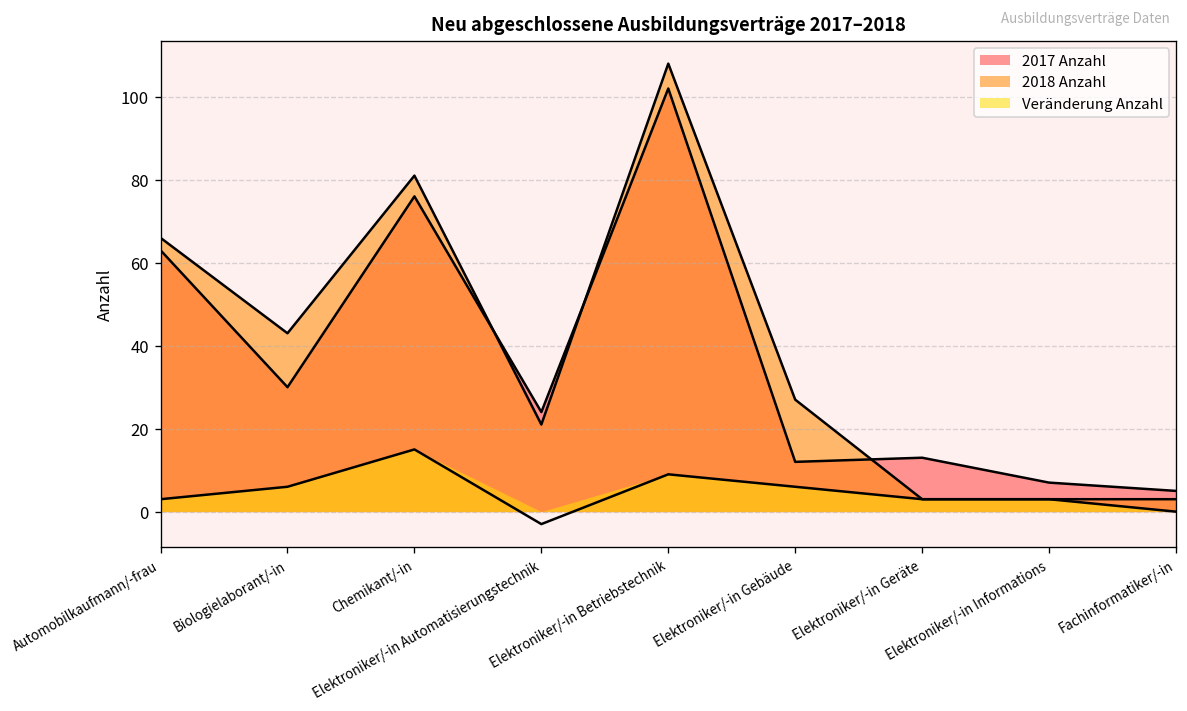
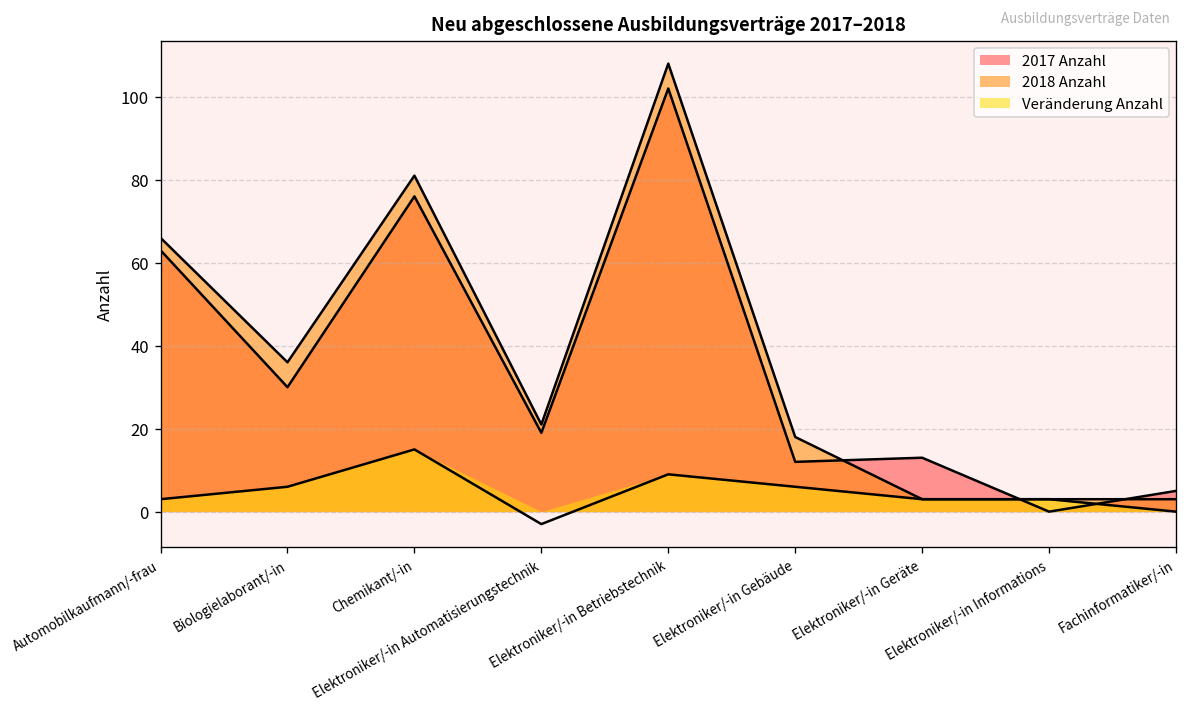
2018 Anzahl, Biologielaborant/-in: 43 -> 36
2017 Anzahl, Elektroniker/-in Automatisierungstechnik: 24 -> 19
2018 Anzahl, Elektroniker/-in Gebäude: 27 -> 18
2017 Anzahl, Elektroniker/-in Informations: 7 -> 0
